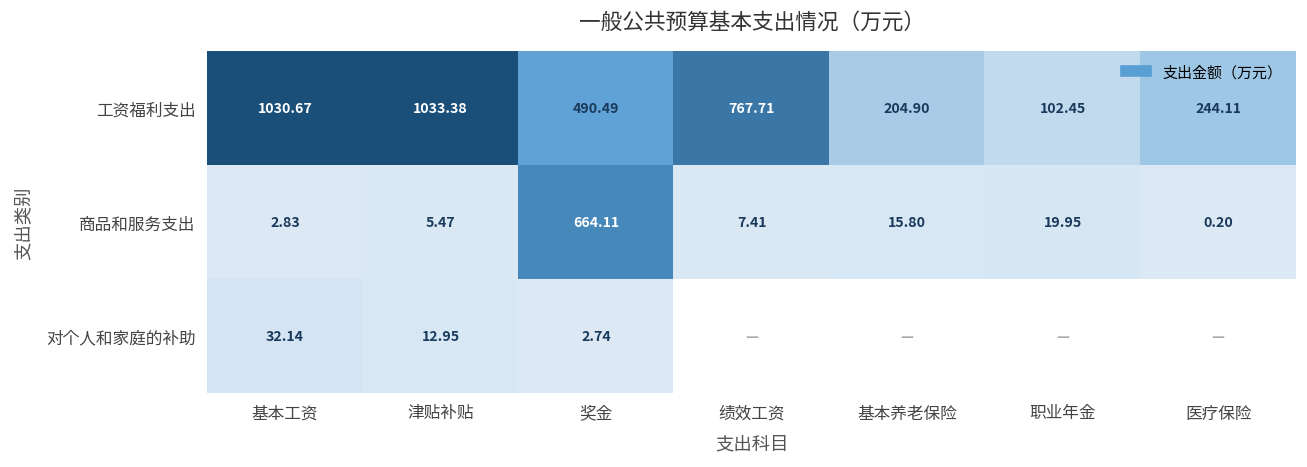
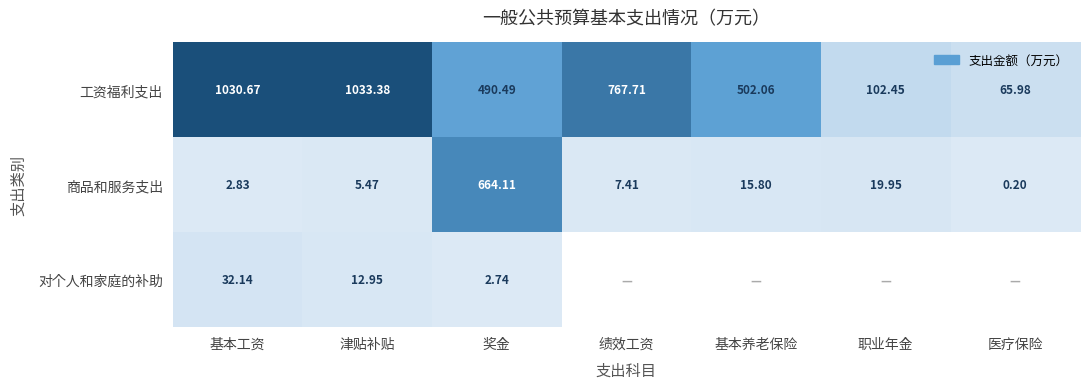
工资福利支出, 基本养老保险: 204.90 -> 502.06
工资福利支出, 医疗保险: 244.11 -> 65.98
